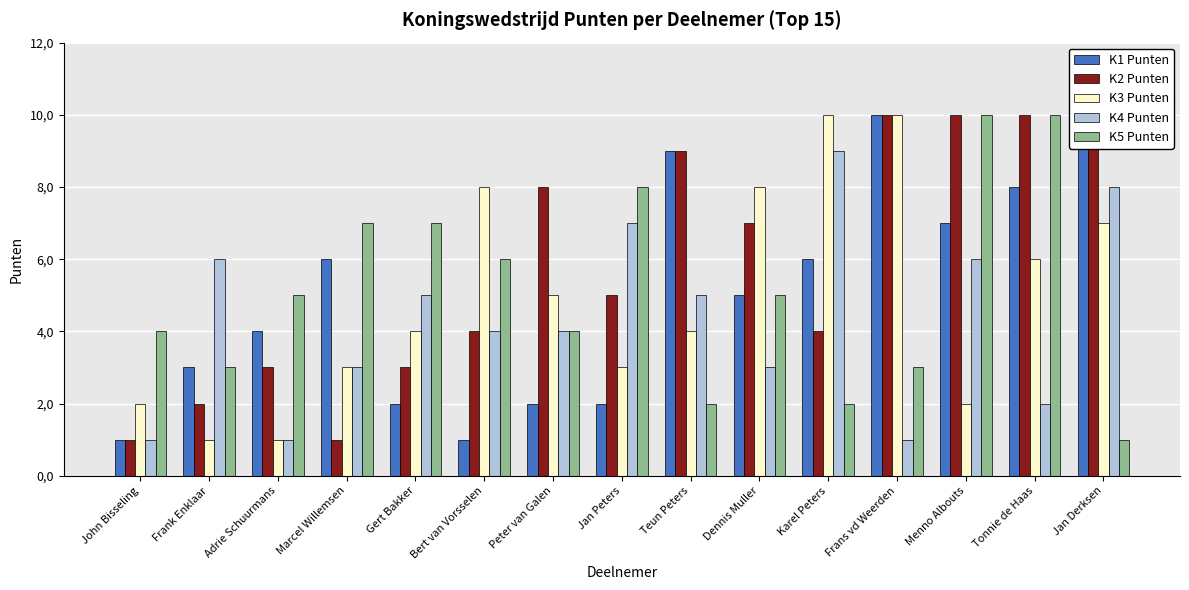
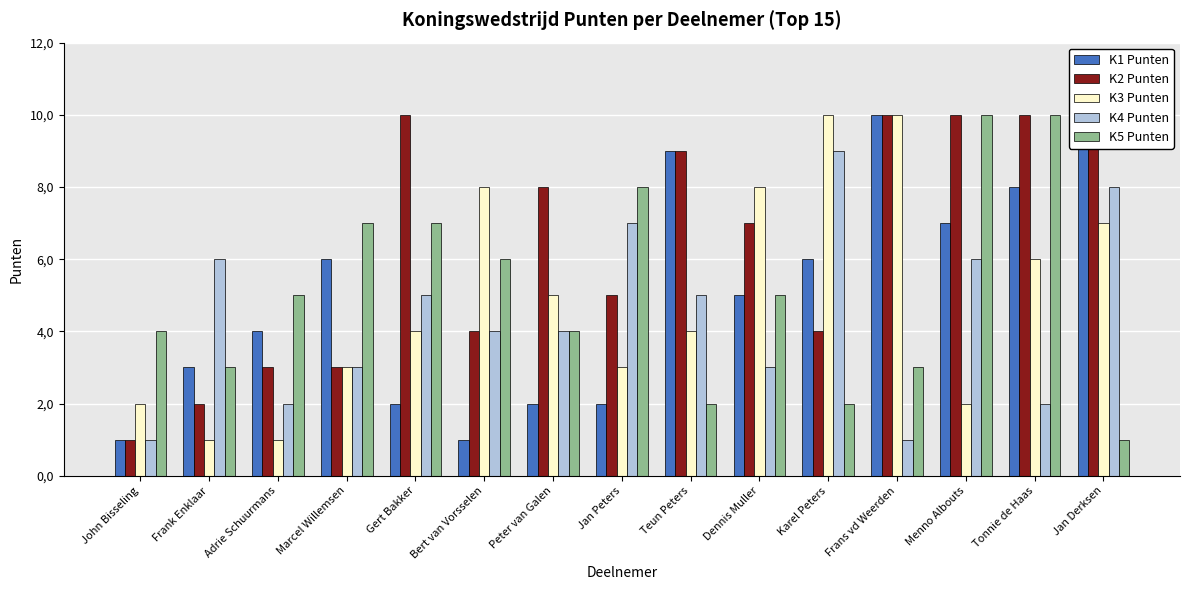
K4 Punten, Adrie Schuurmans: 10 -> 20
K2 Punten, Marcel Willemsen: 10 -> 30
K2 Punten, Gert Bakker: 30 -> 100
